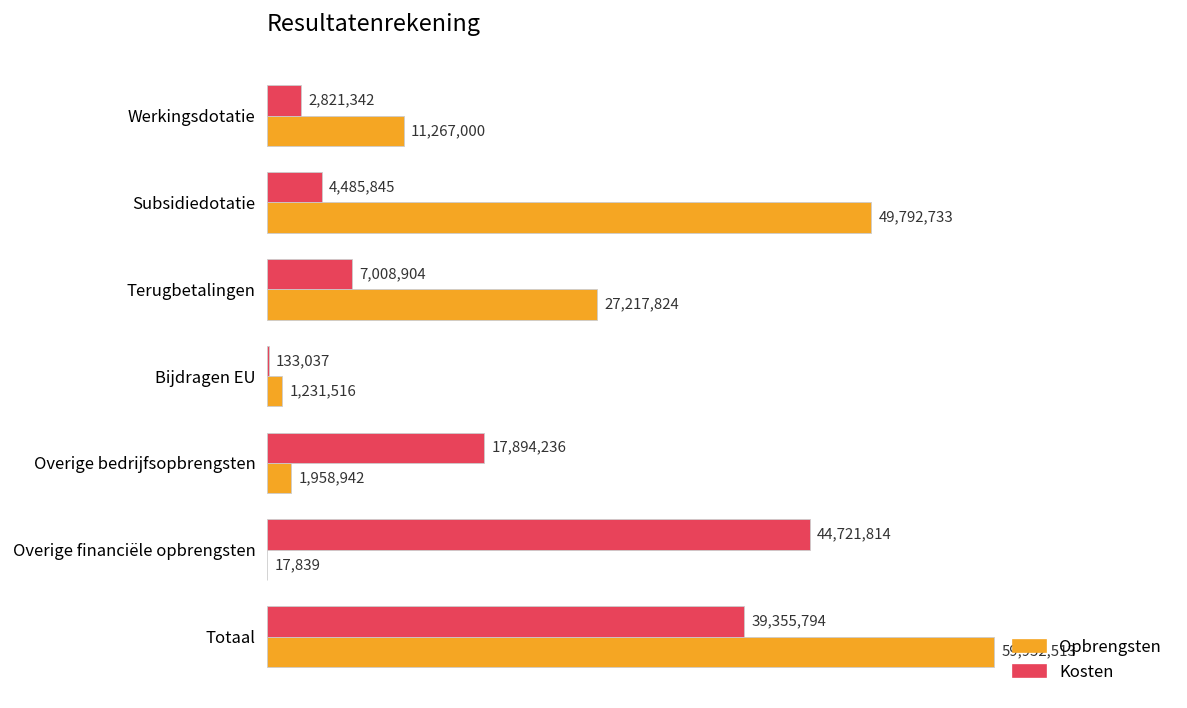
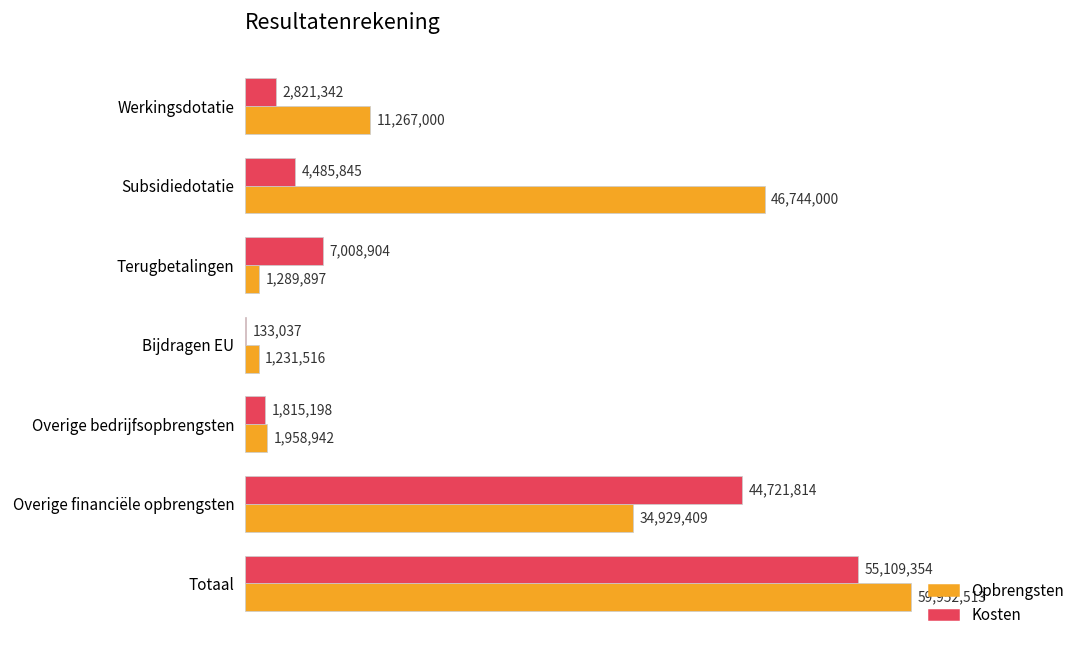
Opbrengsten, Subsidiedotatie: 49,792,733 -> 46,744,000
Opbrengsten, Terugbetalingen: 27,217,824 -> 1,289,897
Kosten, Overige bedrijfsopbrengsten: 17,894,236 -> 1,815,198
Opbrengsten, Overige financiële opbrengsten: 17,839 -> 34,929,409
Kosten, Totaal: 39,355,794 -> 55,109,354
